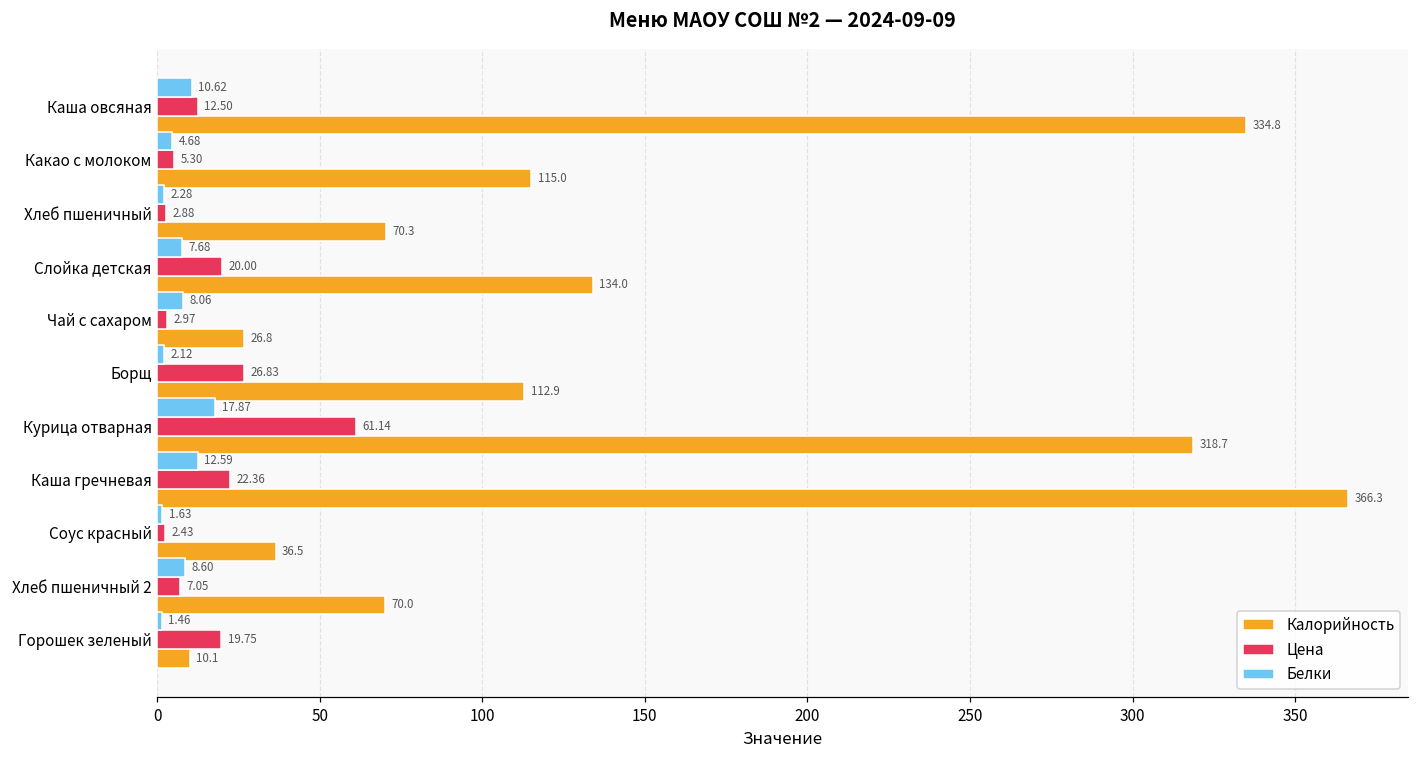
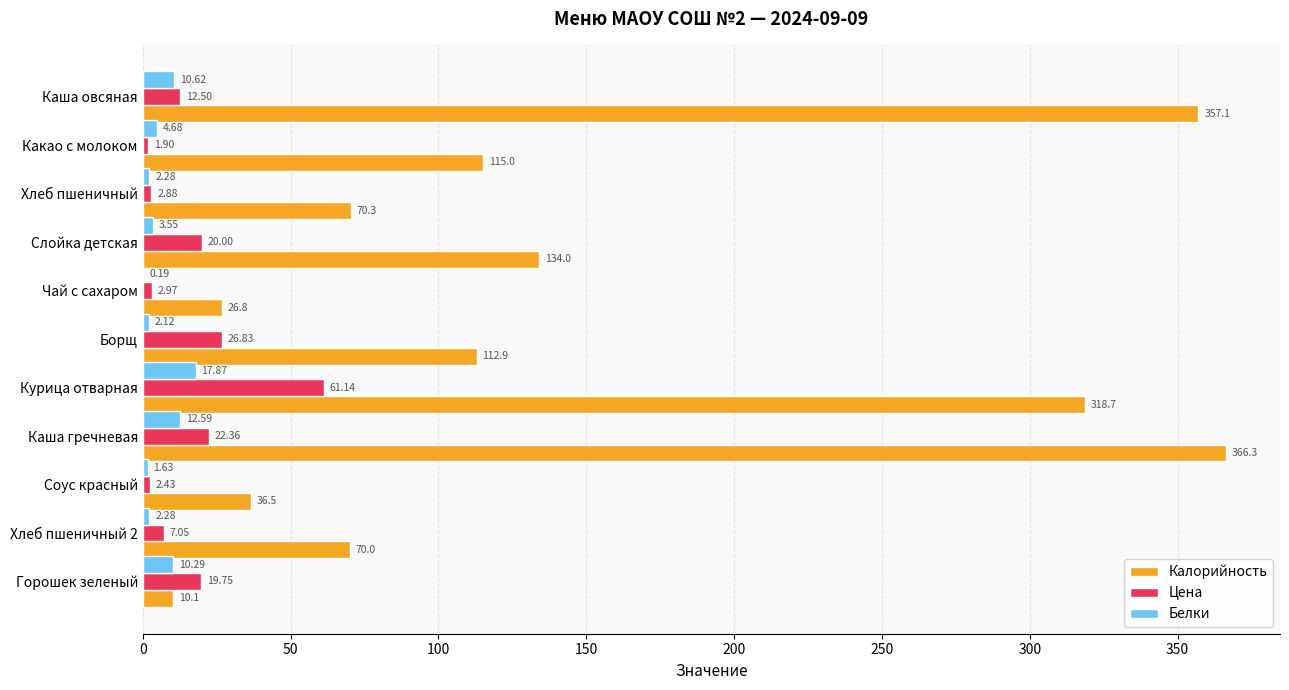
Калорийность, Каша овсяная: 334.8 -> 357.1
Цена, Какао с молоком: 5.30 -> 1.90
Белки, Слойка детская: 7.68 -> 3.55
Белки, Чай с сахаром: 8.06 -> 0.19
Белки, Хлеб пшеничный 2: 8.60 -> 2.28
Белки, Горошек зеленый: 1.46 -> 10.29
